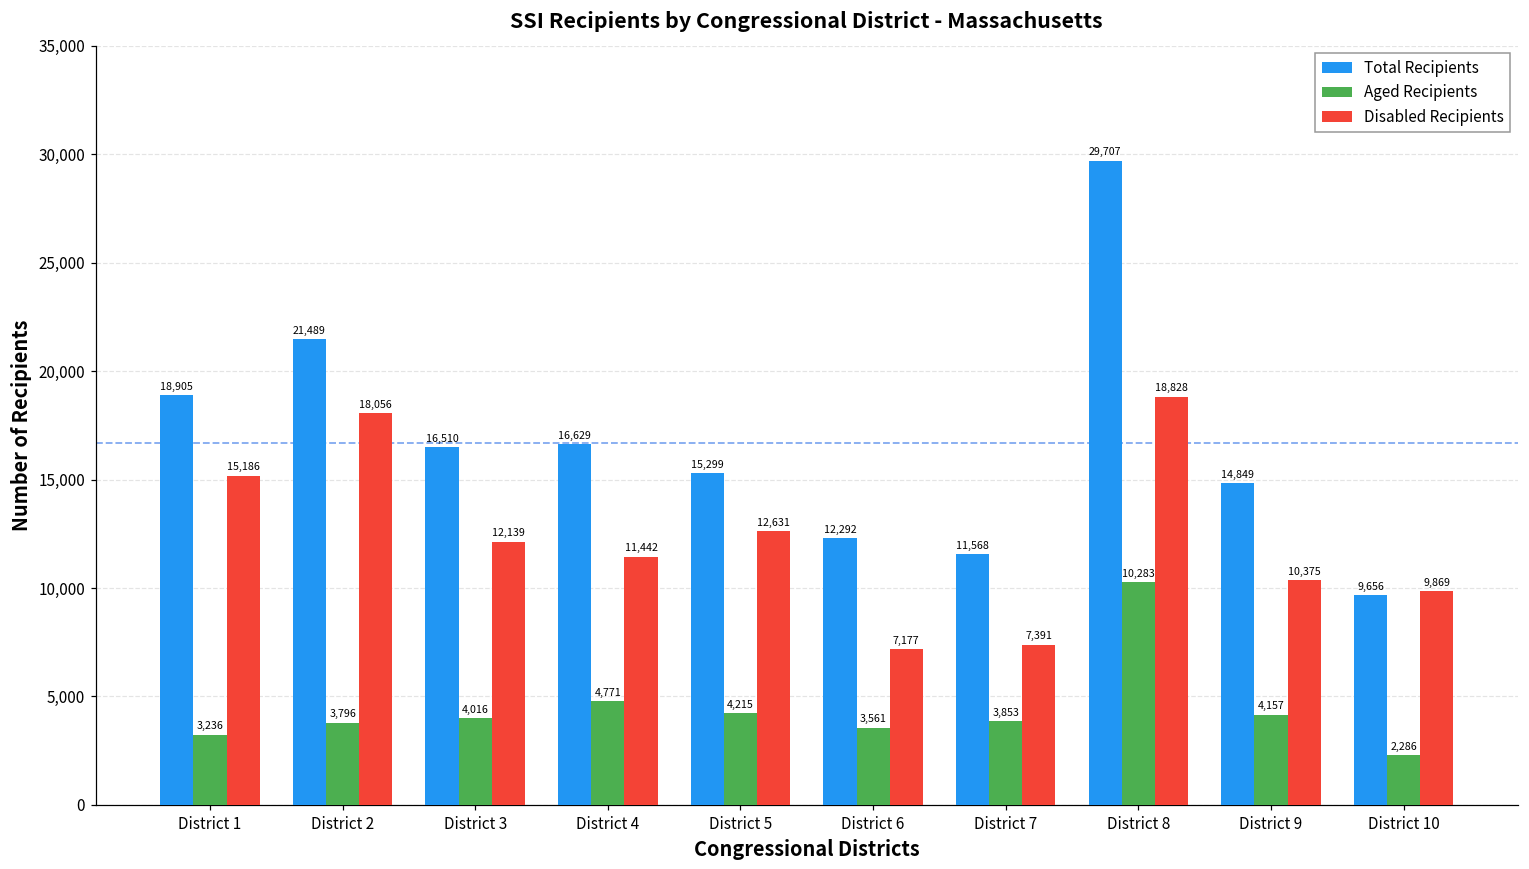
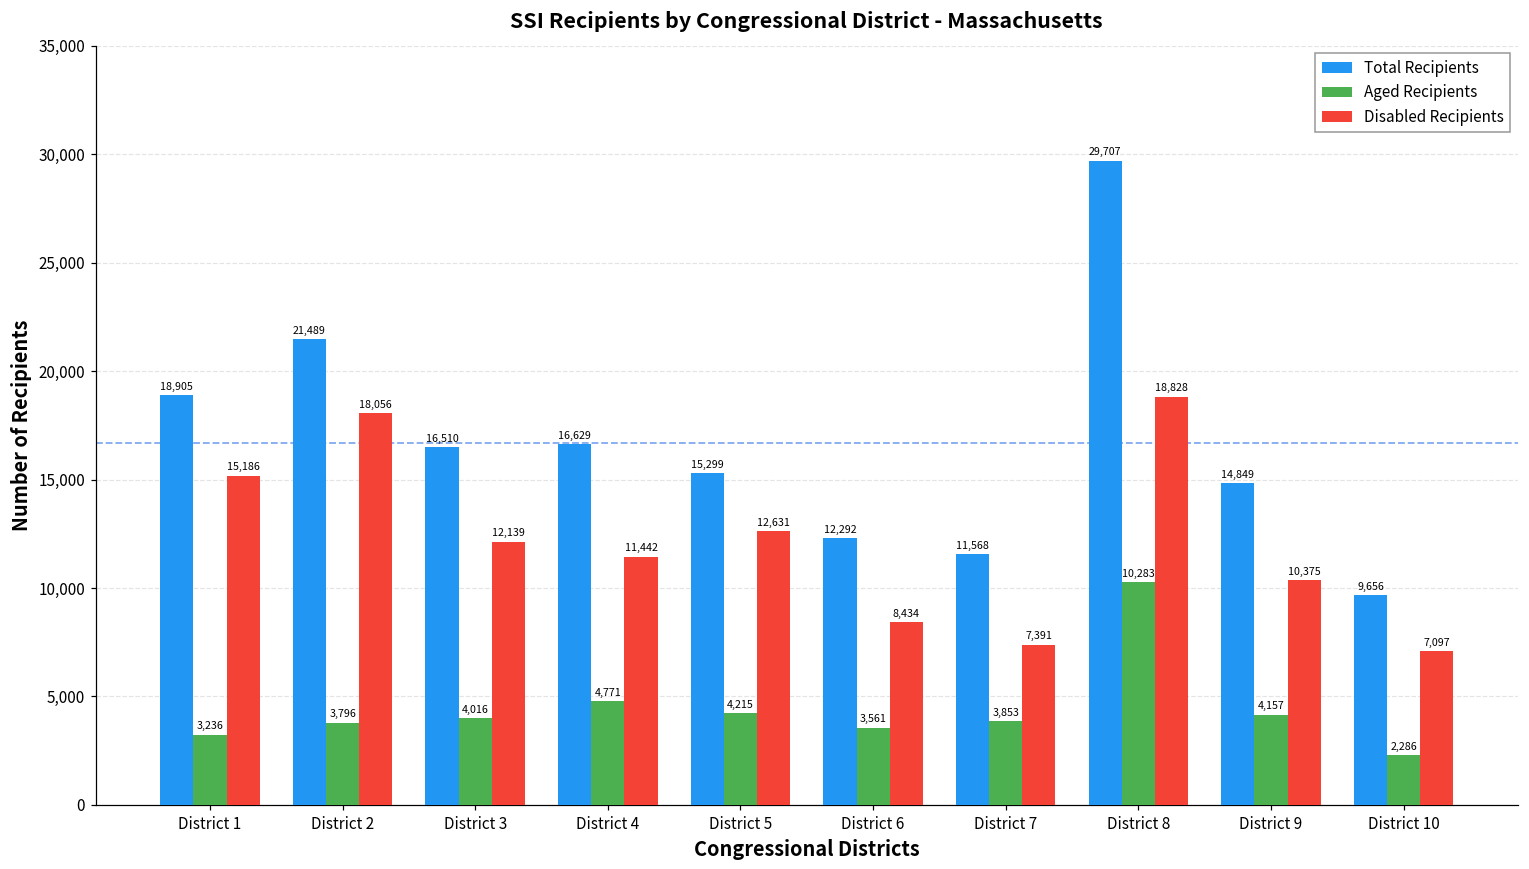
Disabled Recipients, District 6: 7,177 -> 8,434
Disabled Recipients, District 10: 9,869 -> 7,097
